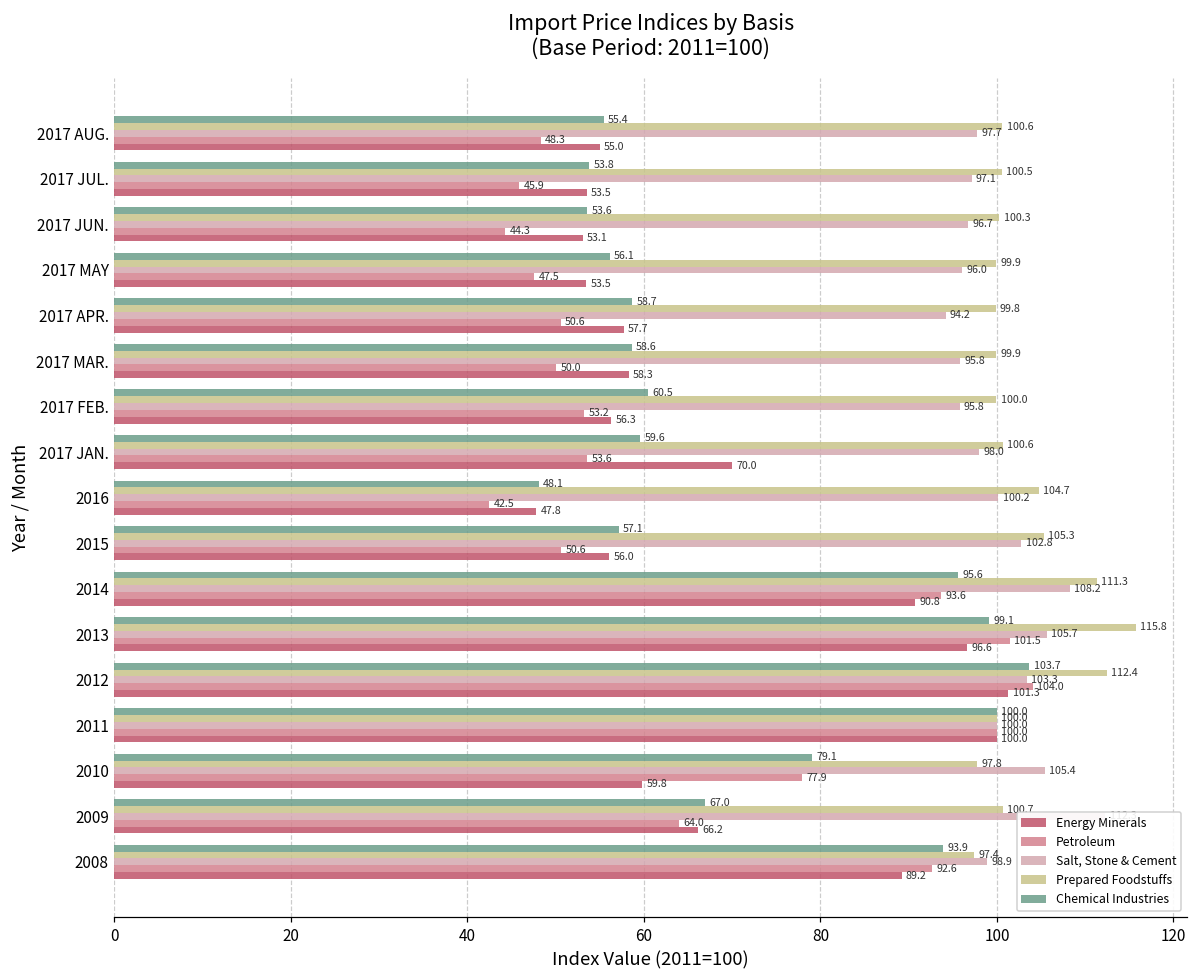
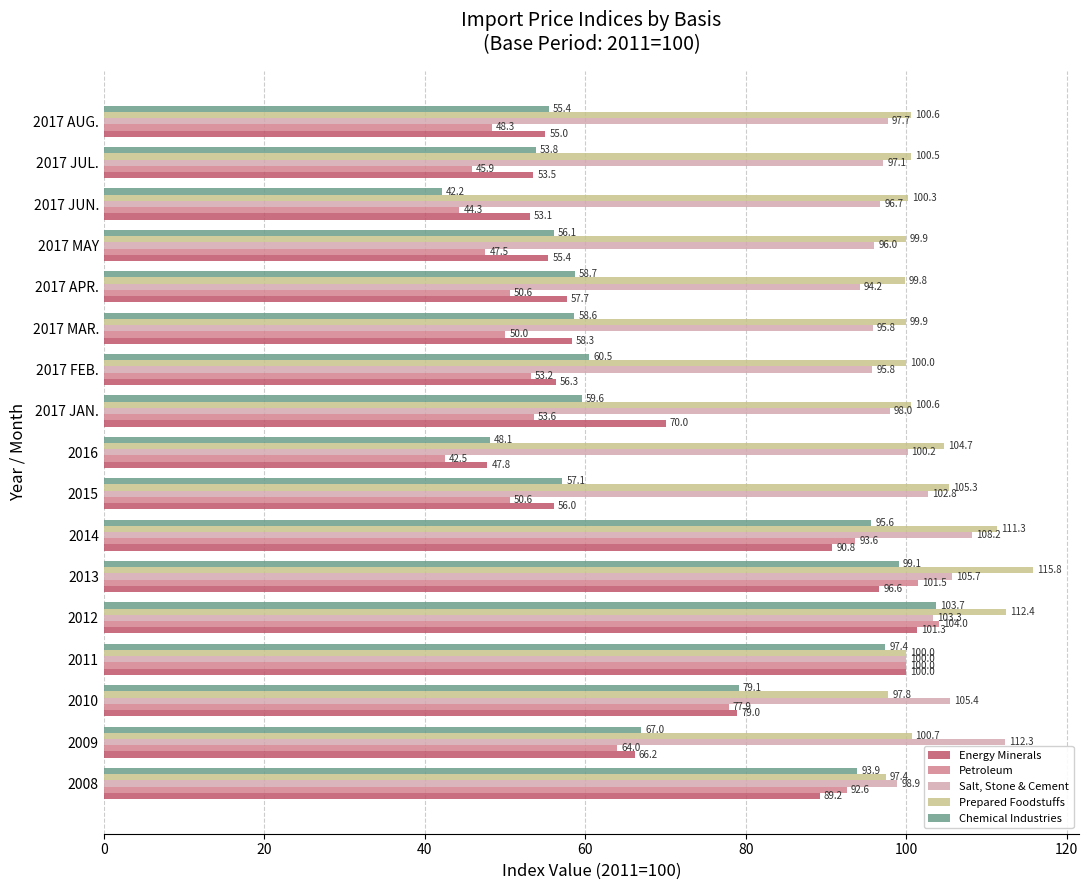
Chemical Industries, 2017 JUN.: 53.6 -> 42.2
Energy Minerals, 2017 MAY: 53.5 -> 55.4
Chemical Industries, 2011: 100.0 -> 97.4
Energy Minerals, 2010: 59.8 -> 79.0
